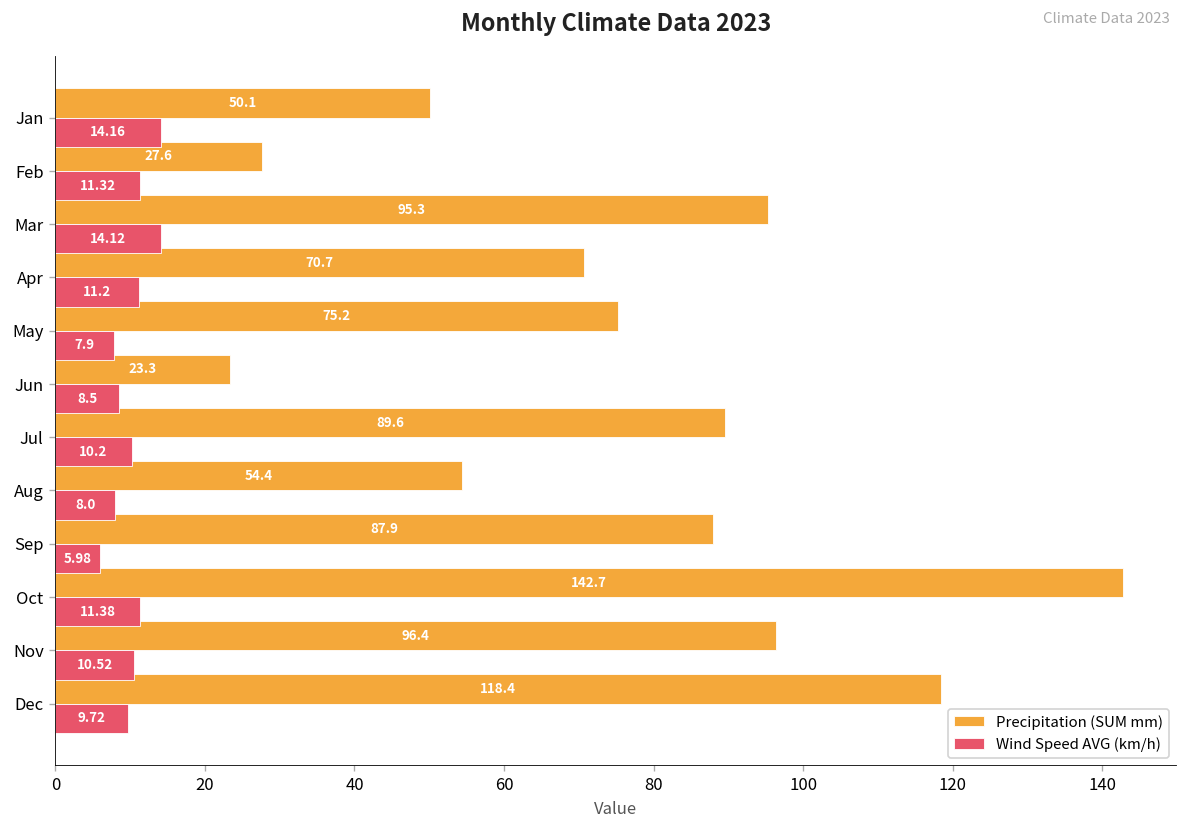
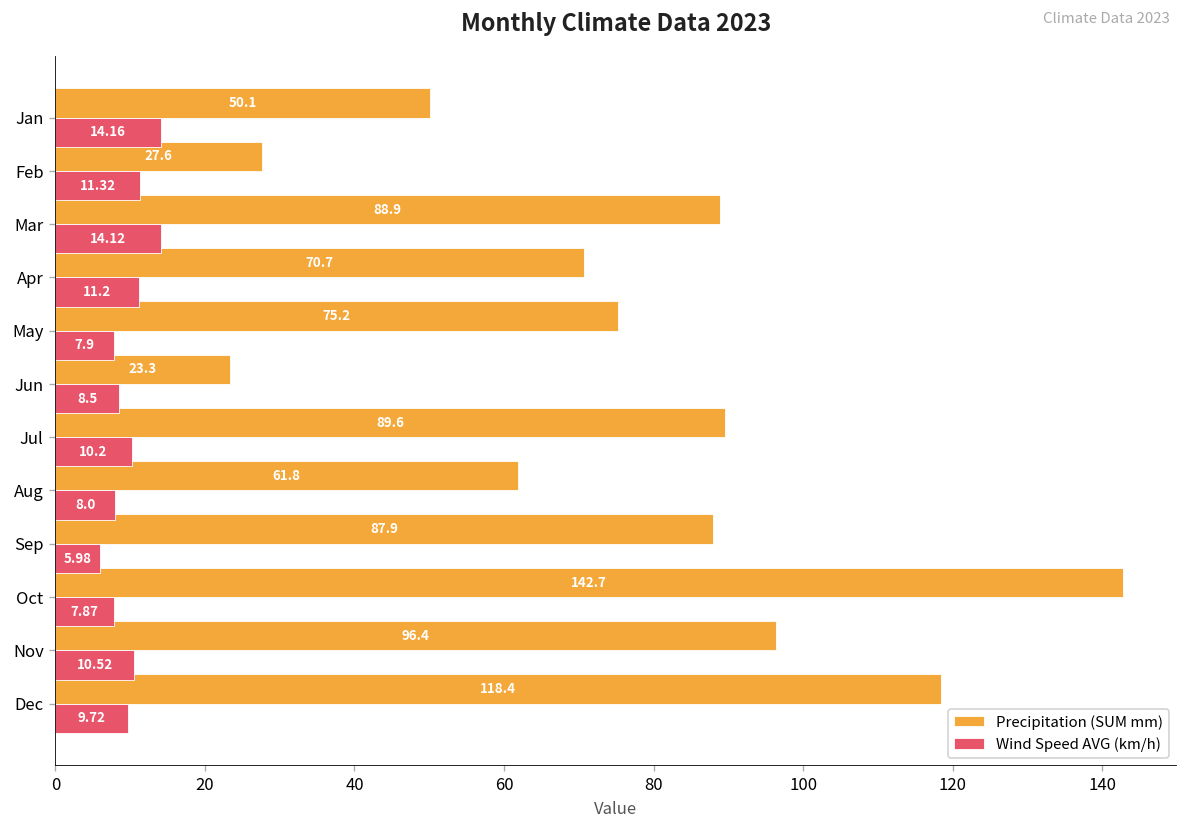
Precipitation (SUM mm), Mar: 95.3 -> 88.9
Precipitation (SUM mm), Aug: 54.4 -> 61.8
Wind Speed AVG (km/h), Oct: 11.38 -> 7.87
